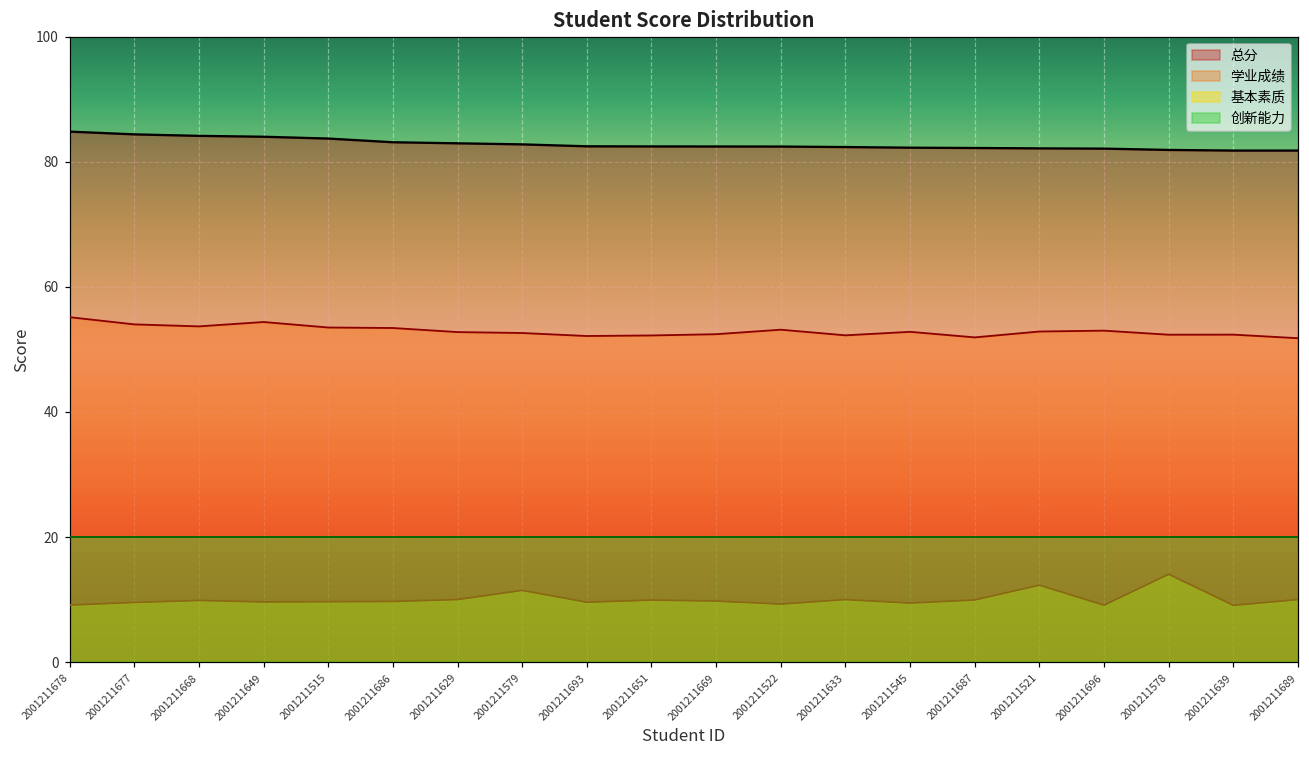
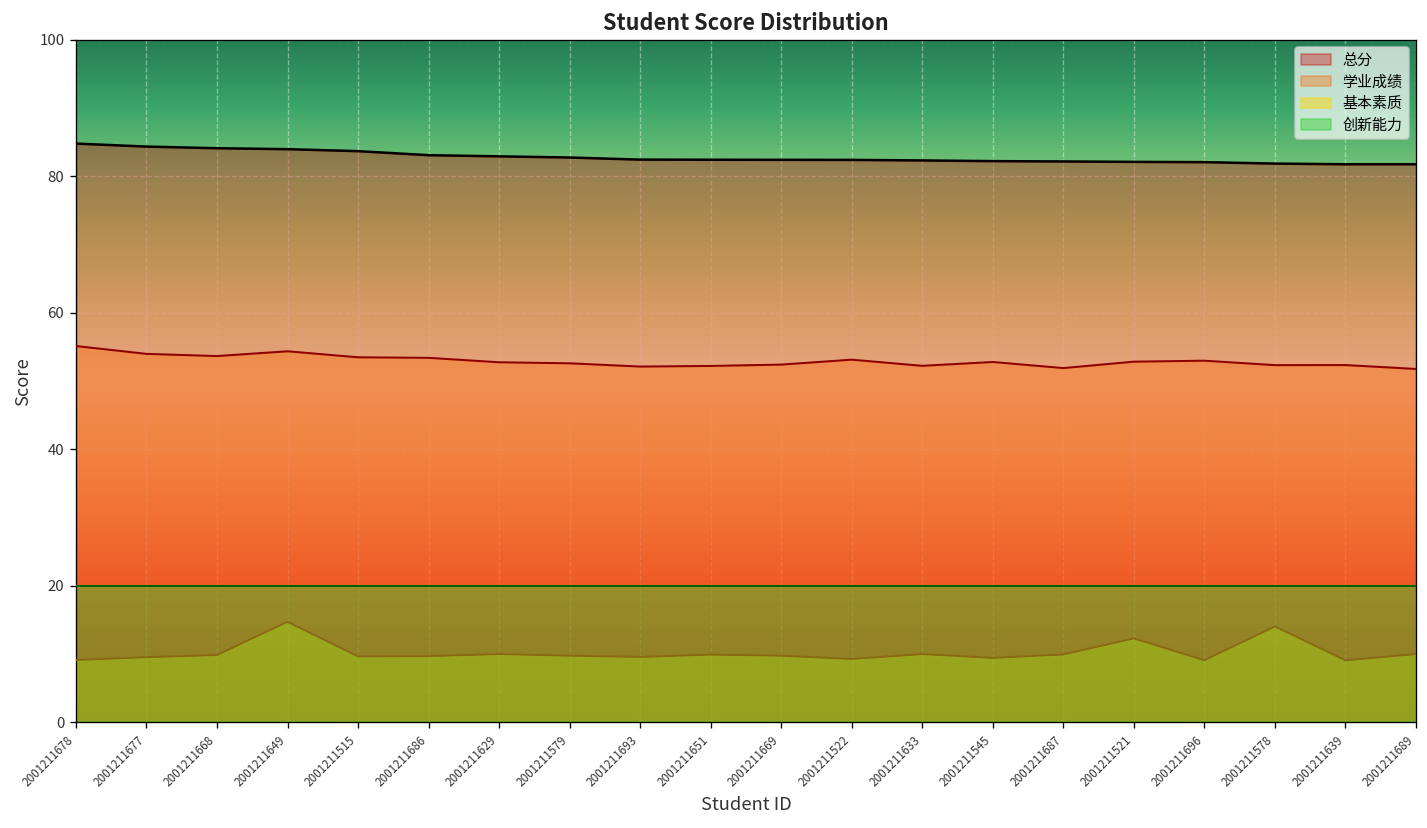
基本素质, 2001211649: 10 -> 15
基本素质, 2001211579: 11 -> 10
